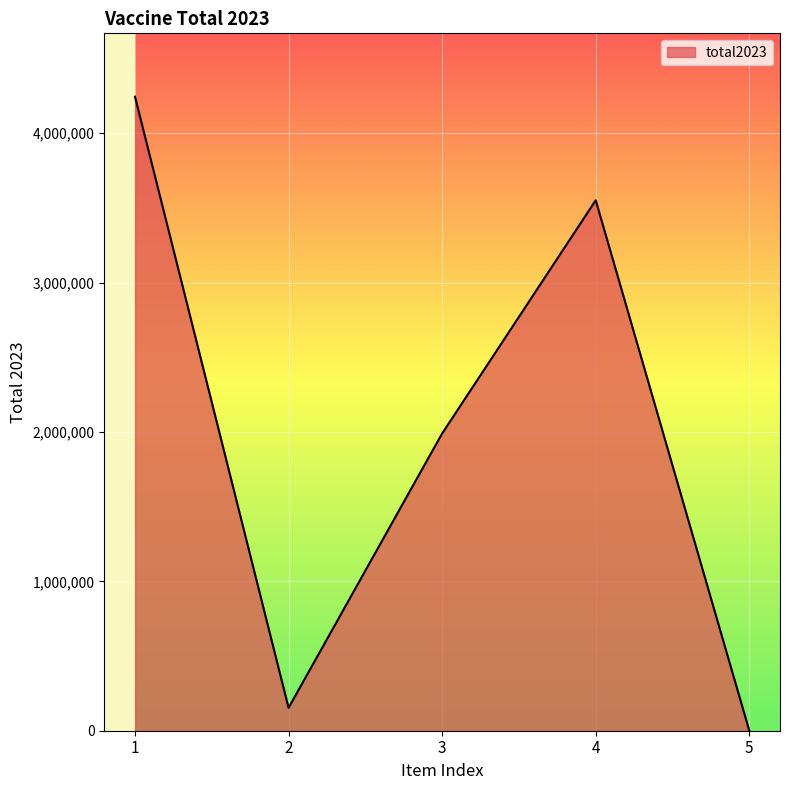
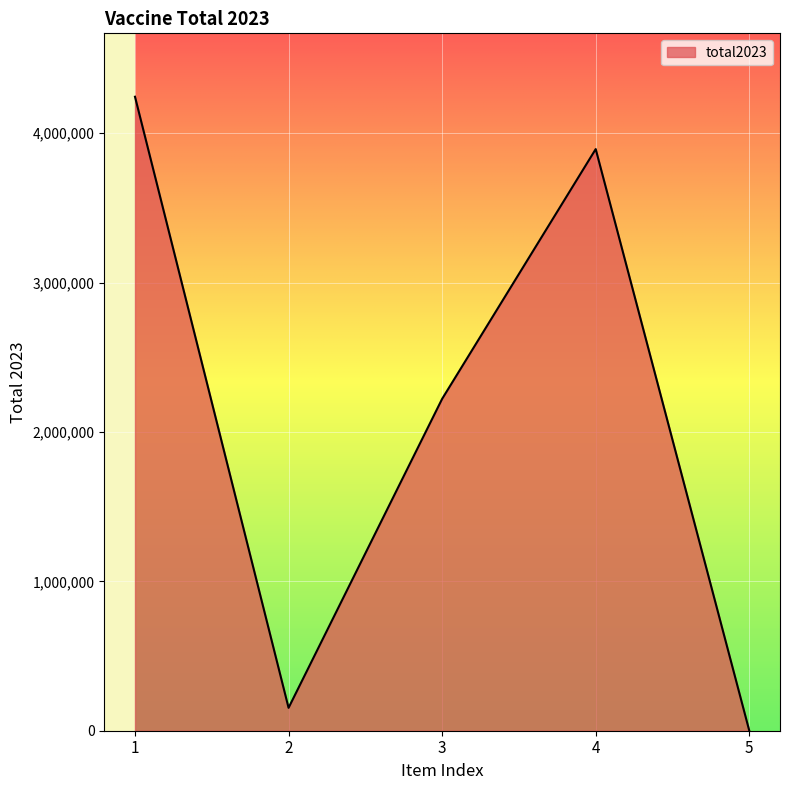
3: 1,990,000 -> 2,220,000
4: 3,550,000 -> 3,890,000
